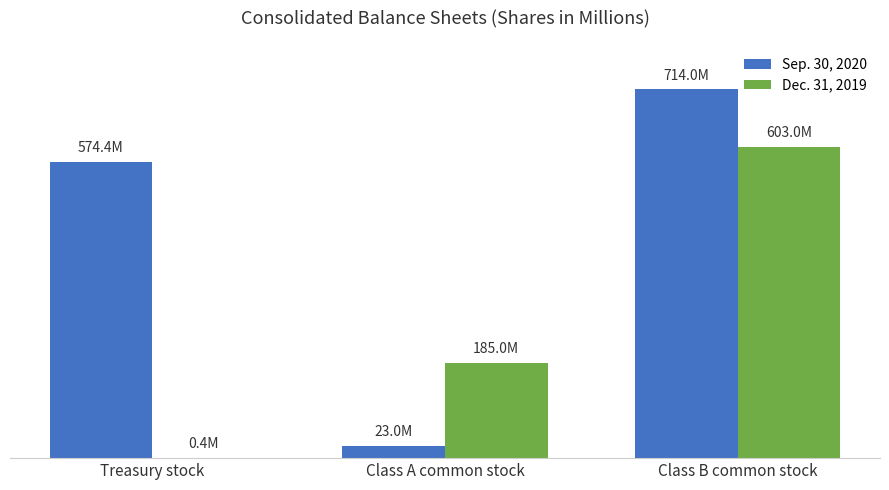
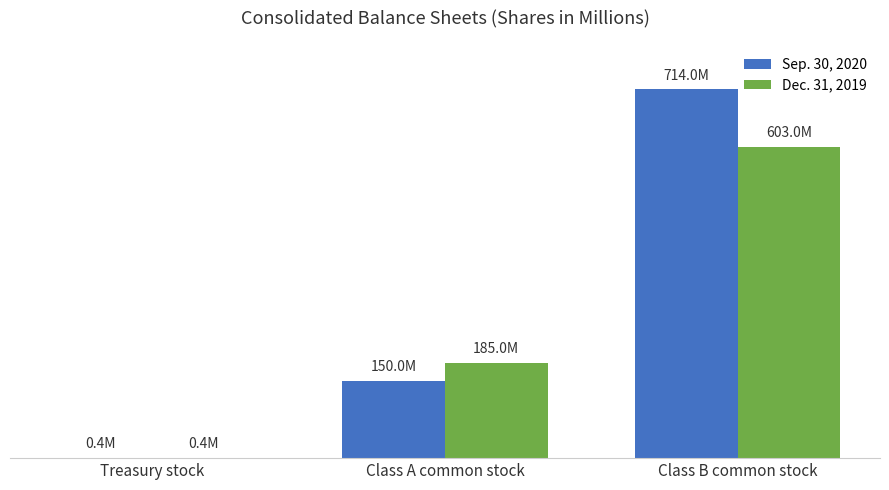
Sep. 30, 2020, Treasury stock: 574.4M -> 0.4M
Sep. 30, 2020, Class A common stock: 23.0M -> 150.0M
